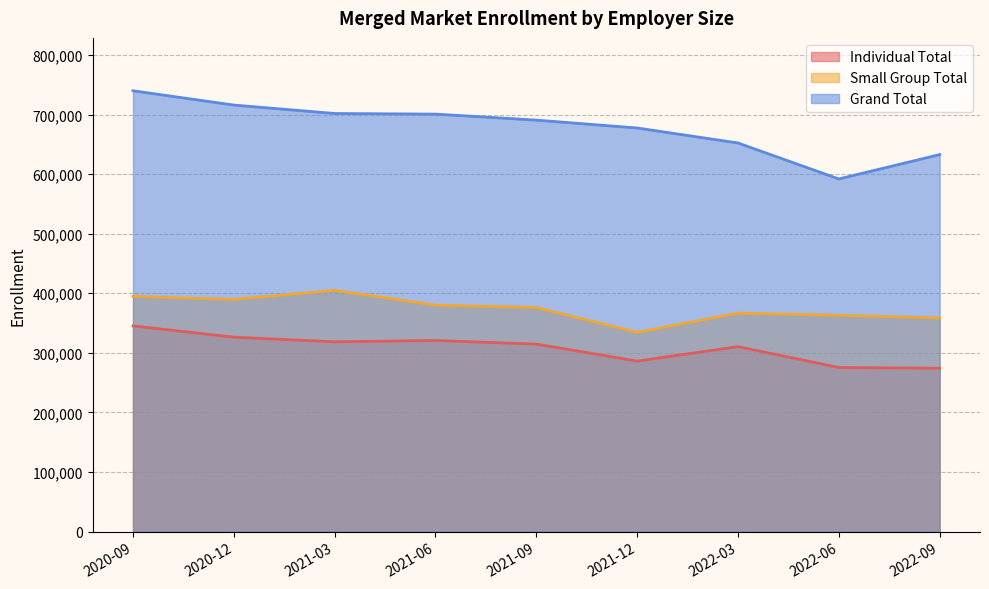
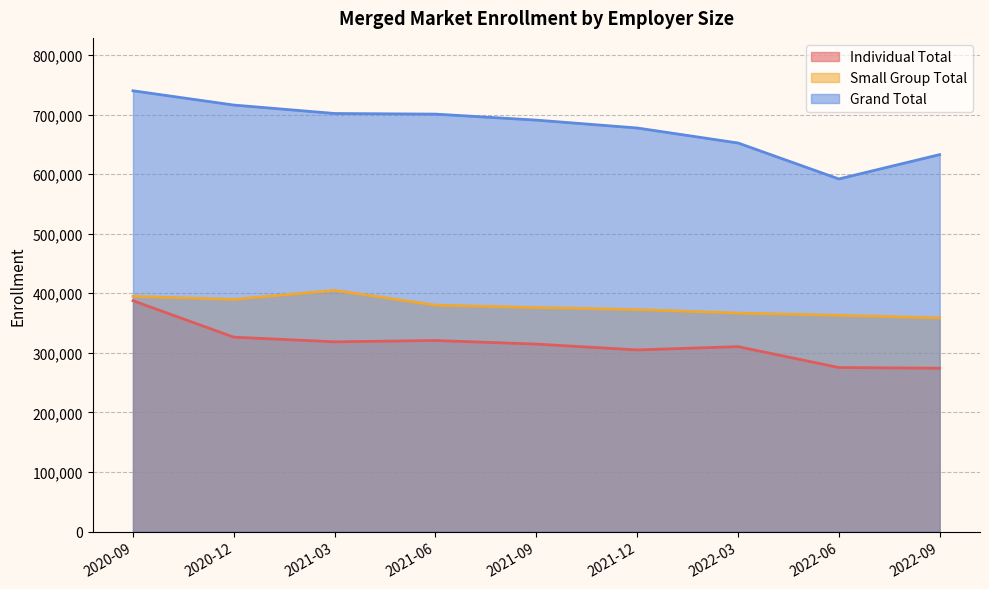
Individual Total, 2020-09: 350,000 -> 390,000
Individual Total, 2021-12: 290,000 -> 300,000
Small Group Total, 2021-12: 330,000 -> 370,000
